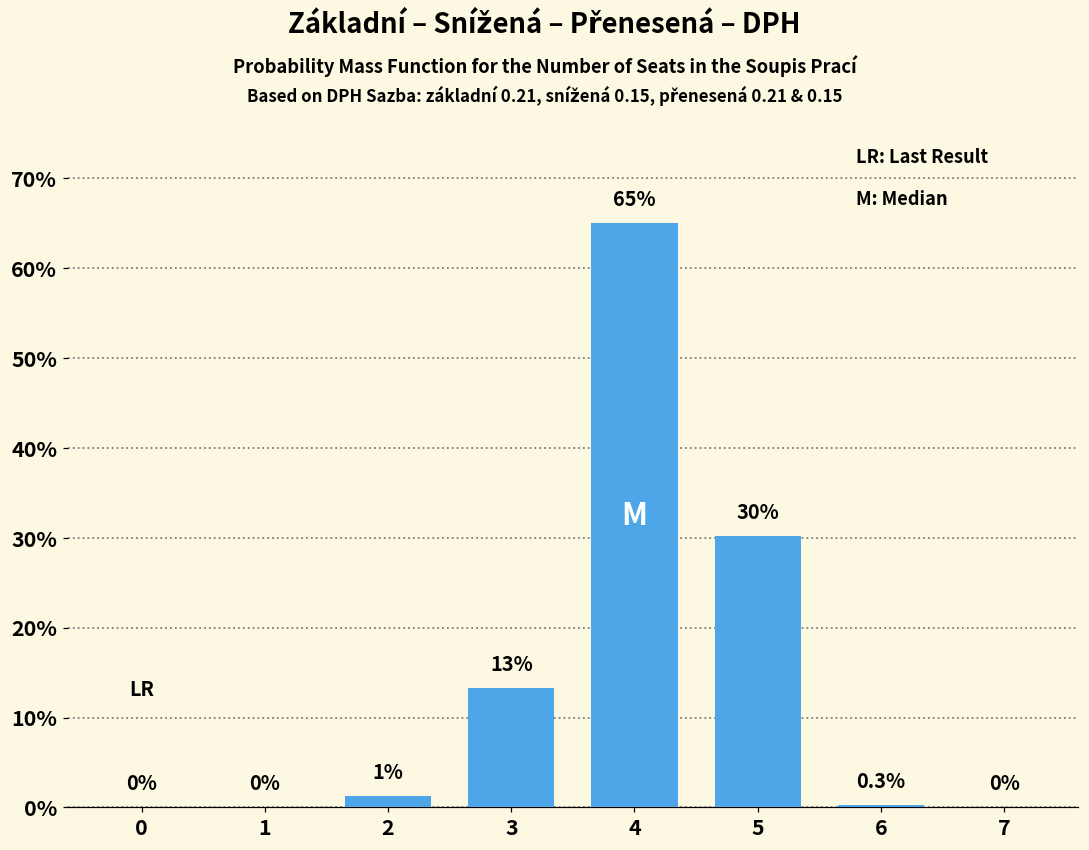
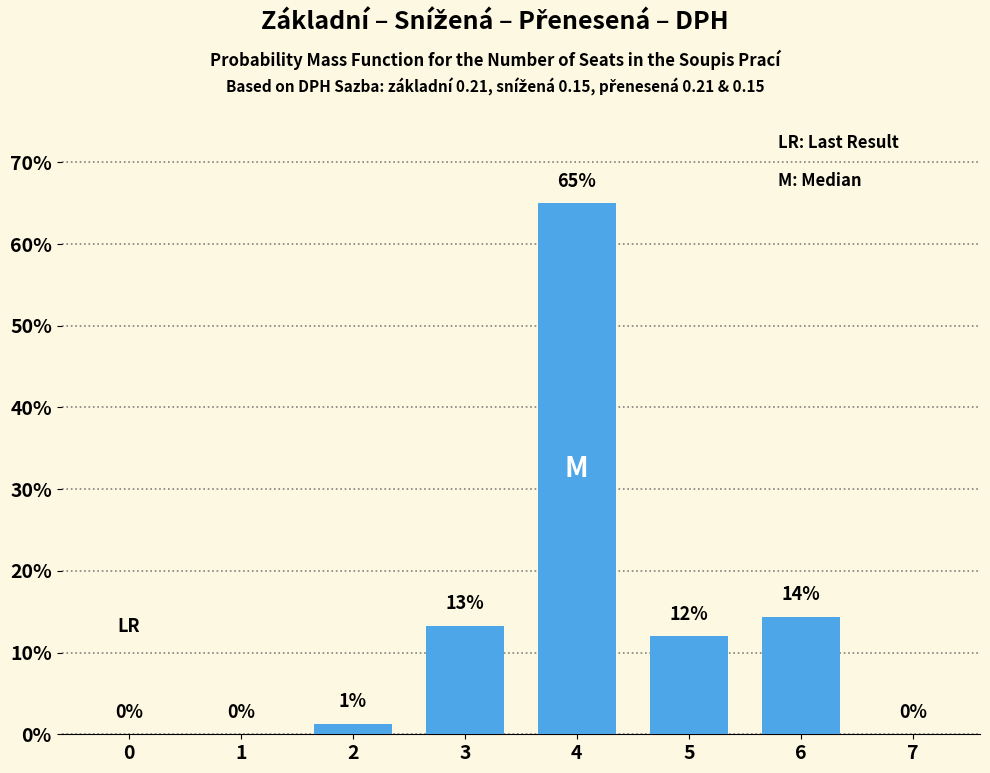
5: 30% -> 12%
6: 0.3% -> 14%
